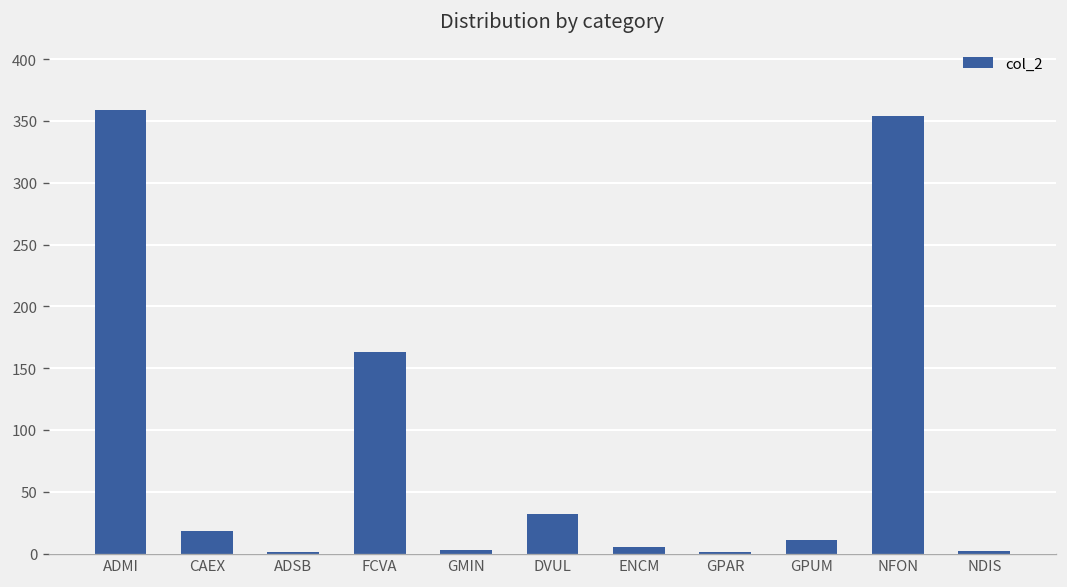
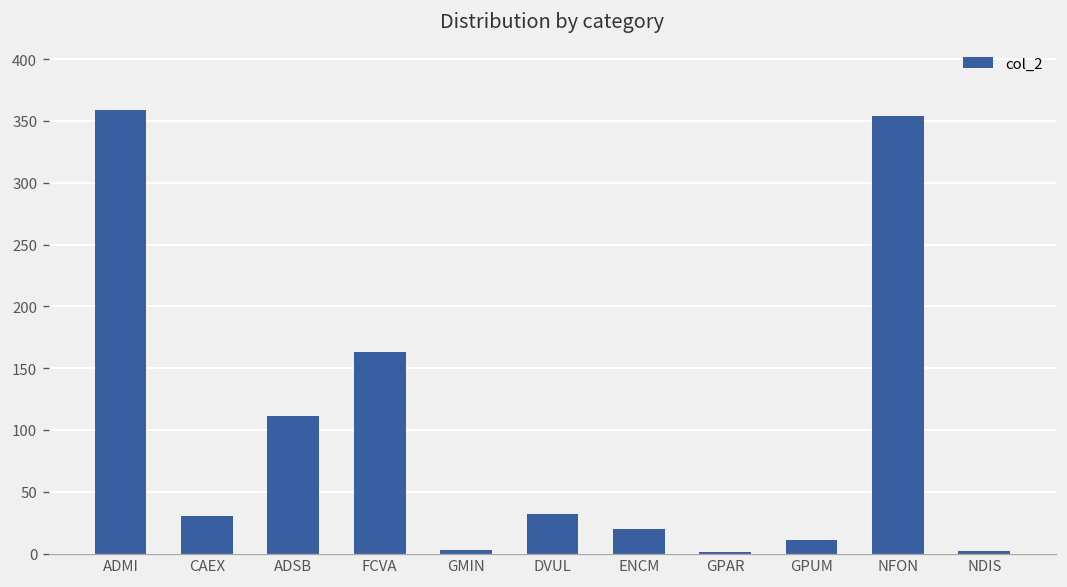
CAEX: 18 -> 30
ADSB: 1 -> 111
ENCM: 5 -> 20
